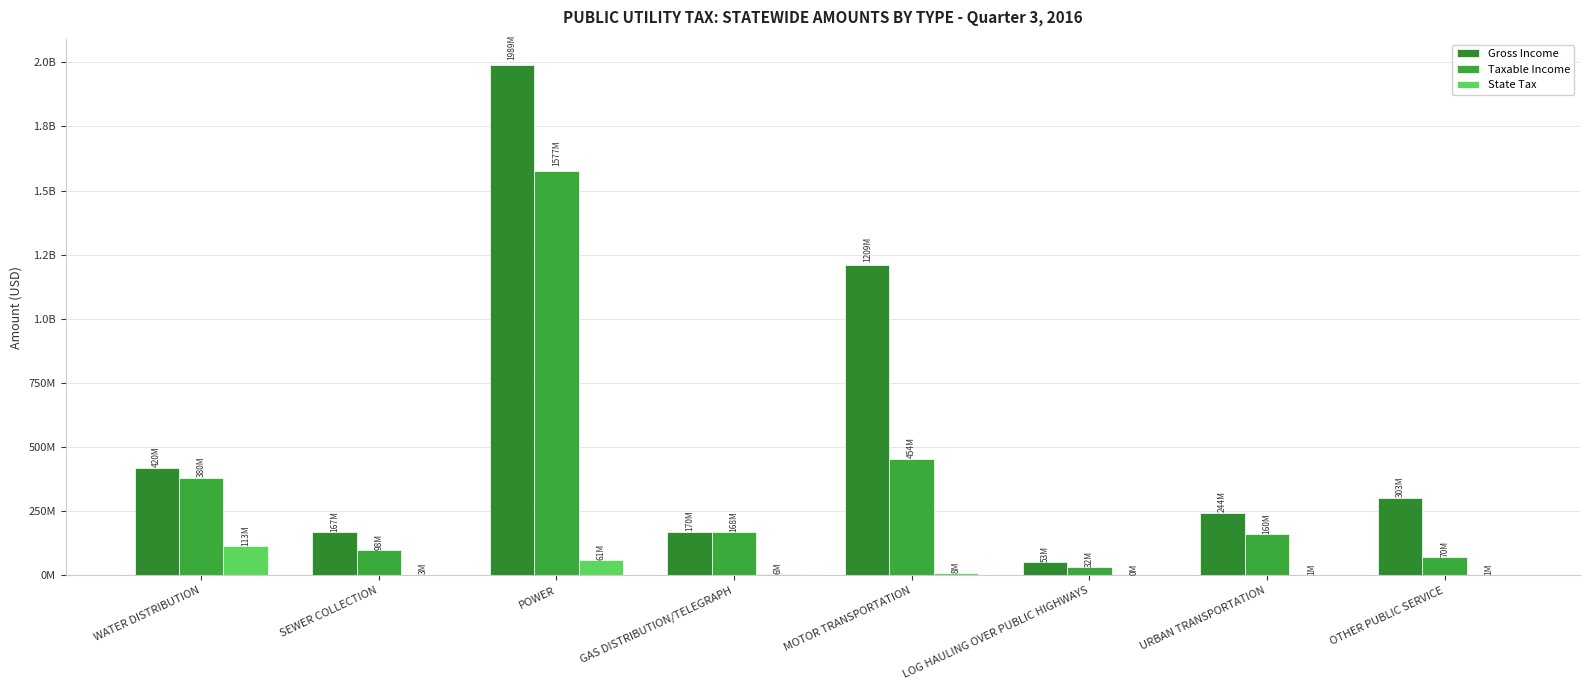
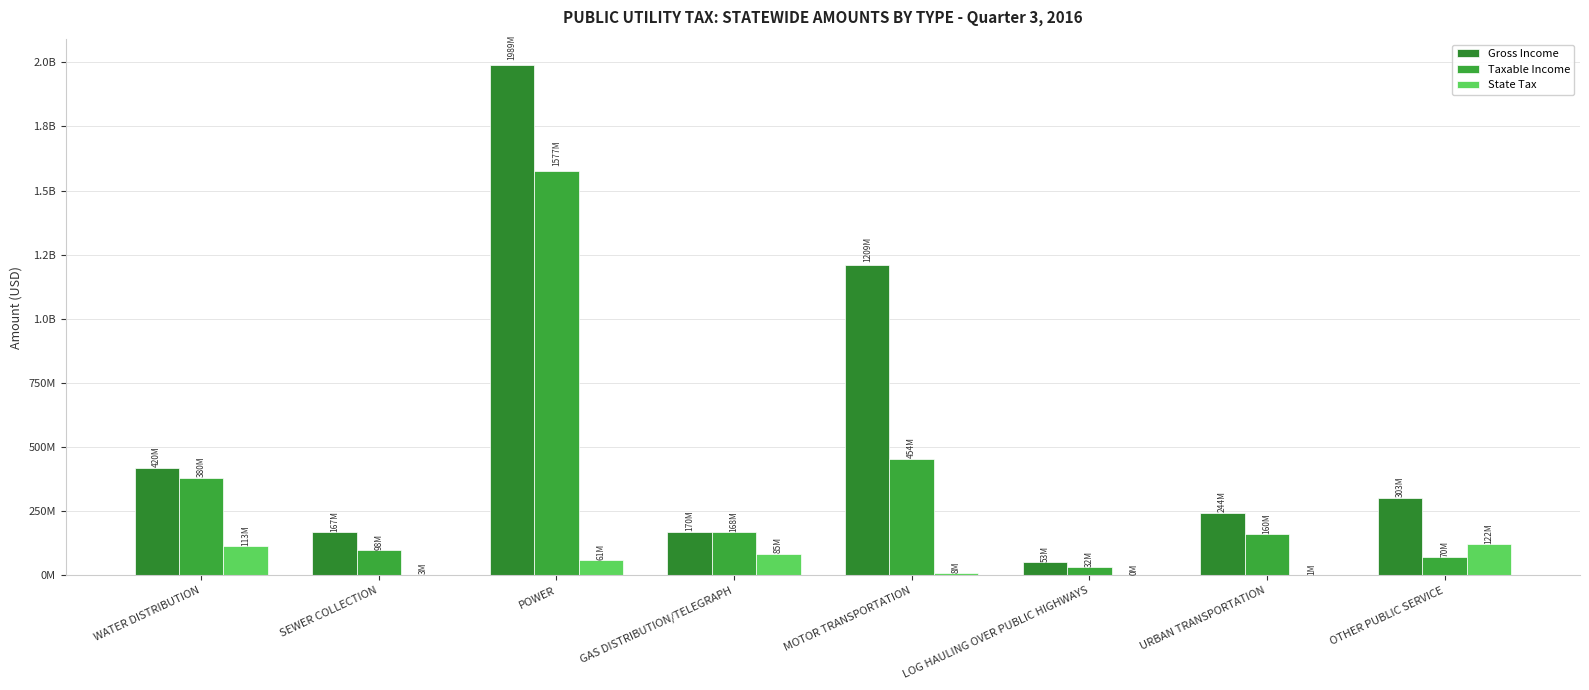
State Tax, GAS DISTRIBUTION/TELEGRAPH: 6M -> 85M
State Tax, OTHER PUBLIC SERVICE: 1M -> 122M
